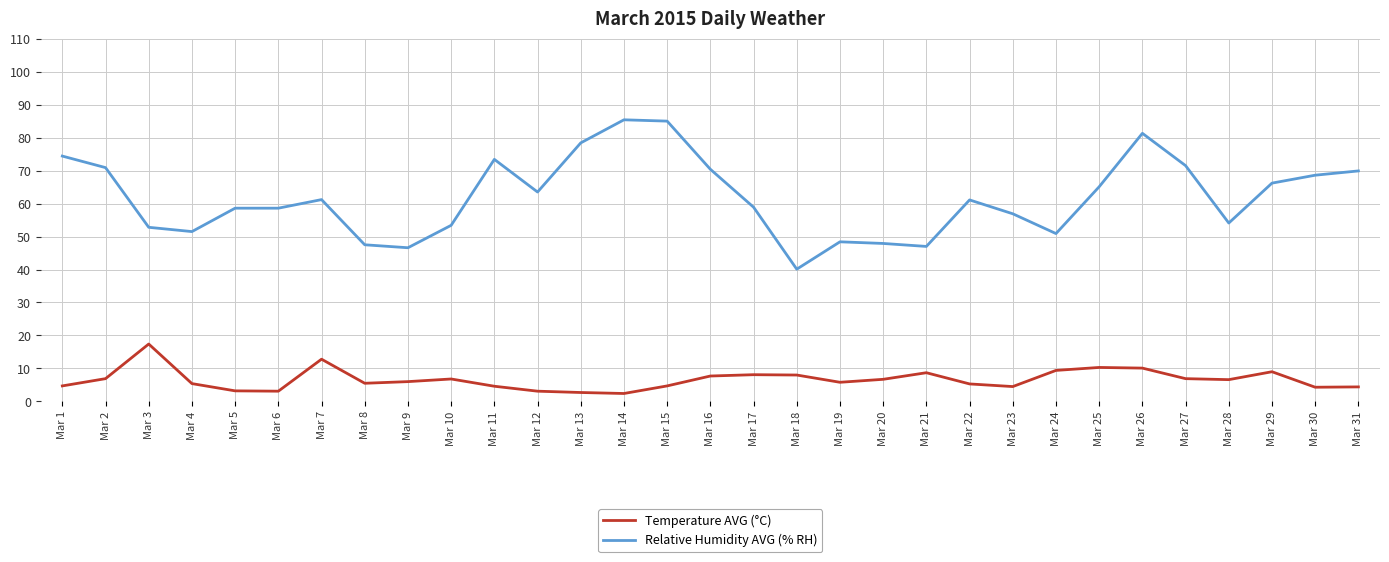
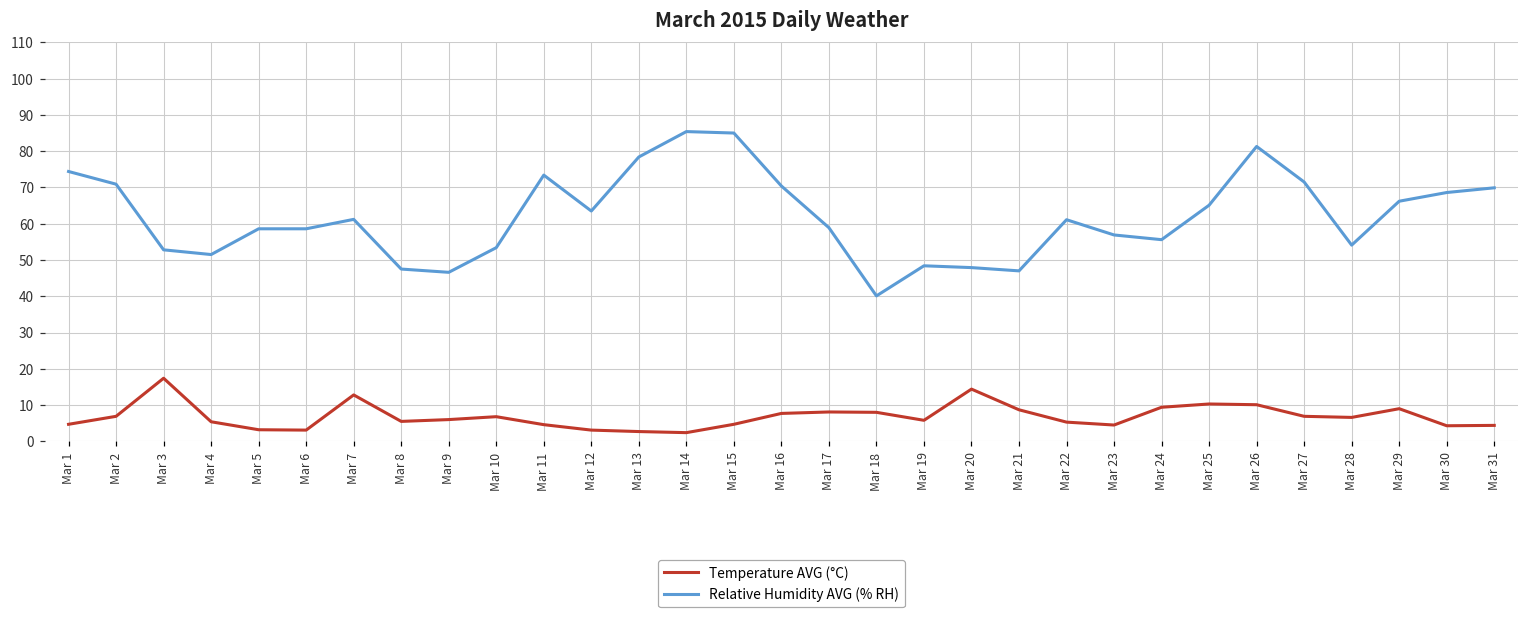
Temperature AVG (°C), Mar 20: 7 -> 14
Relative Humidity AVG (% RH), Mar 24: 51 -> 56
